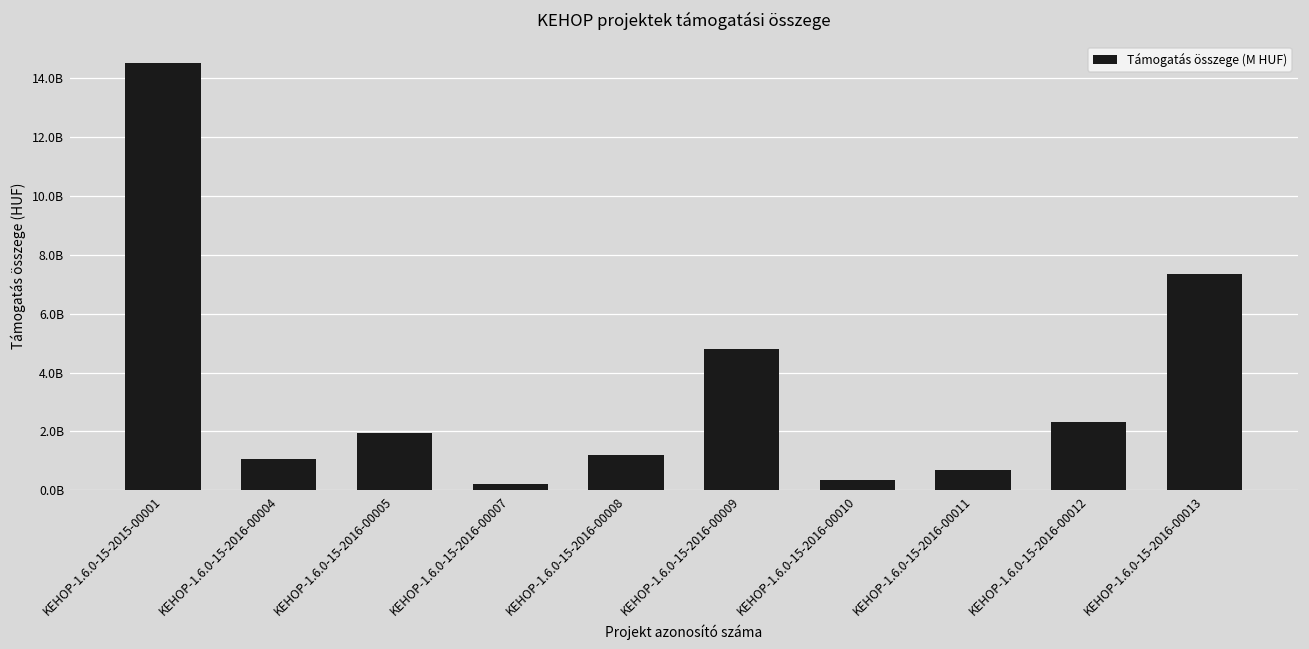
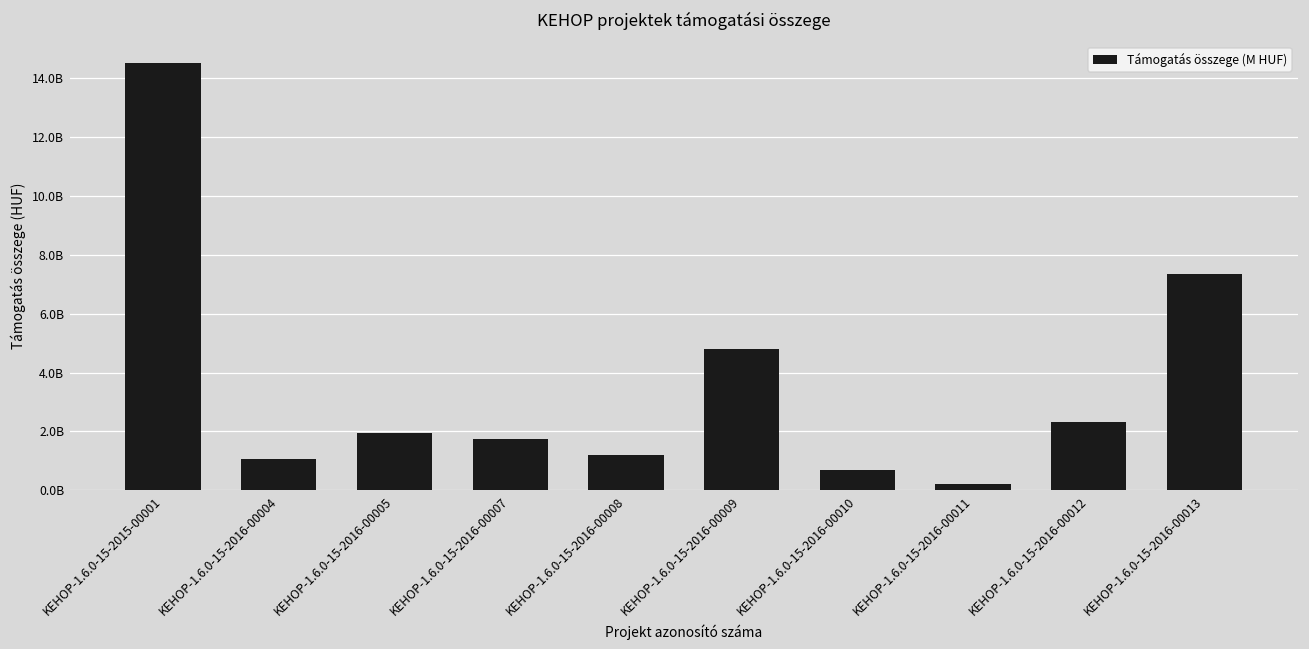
KEHOP-1.6.0-15-2016-00007: 200000000 -> 1800000000
KEHOP-1.6.0-15-2016-00010: 400000000 -> 700000000
KEHOP-1.6.0-15-2016-00011: 700000000 -> 200000000
